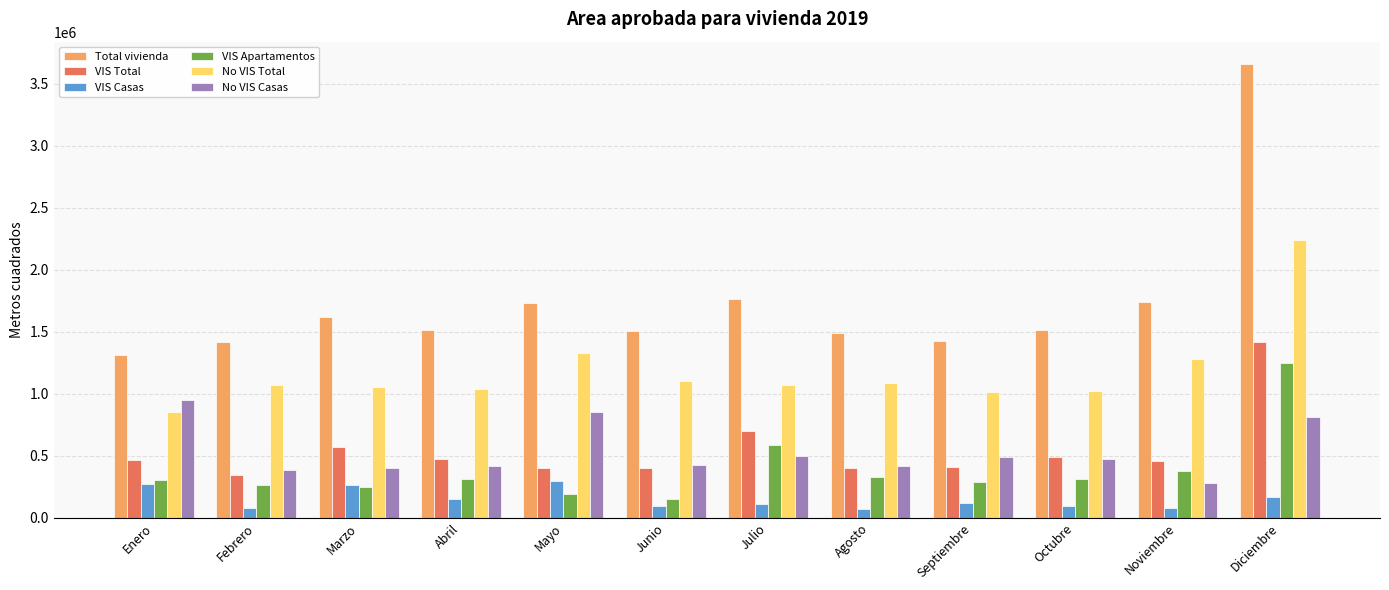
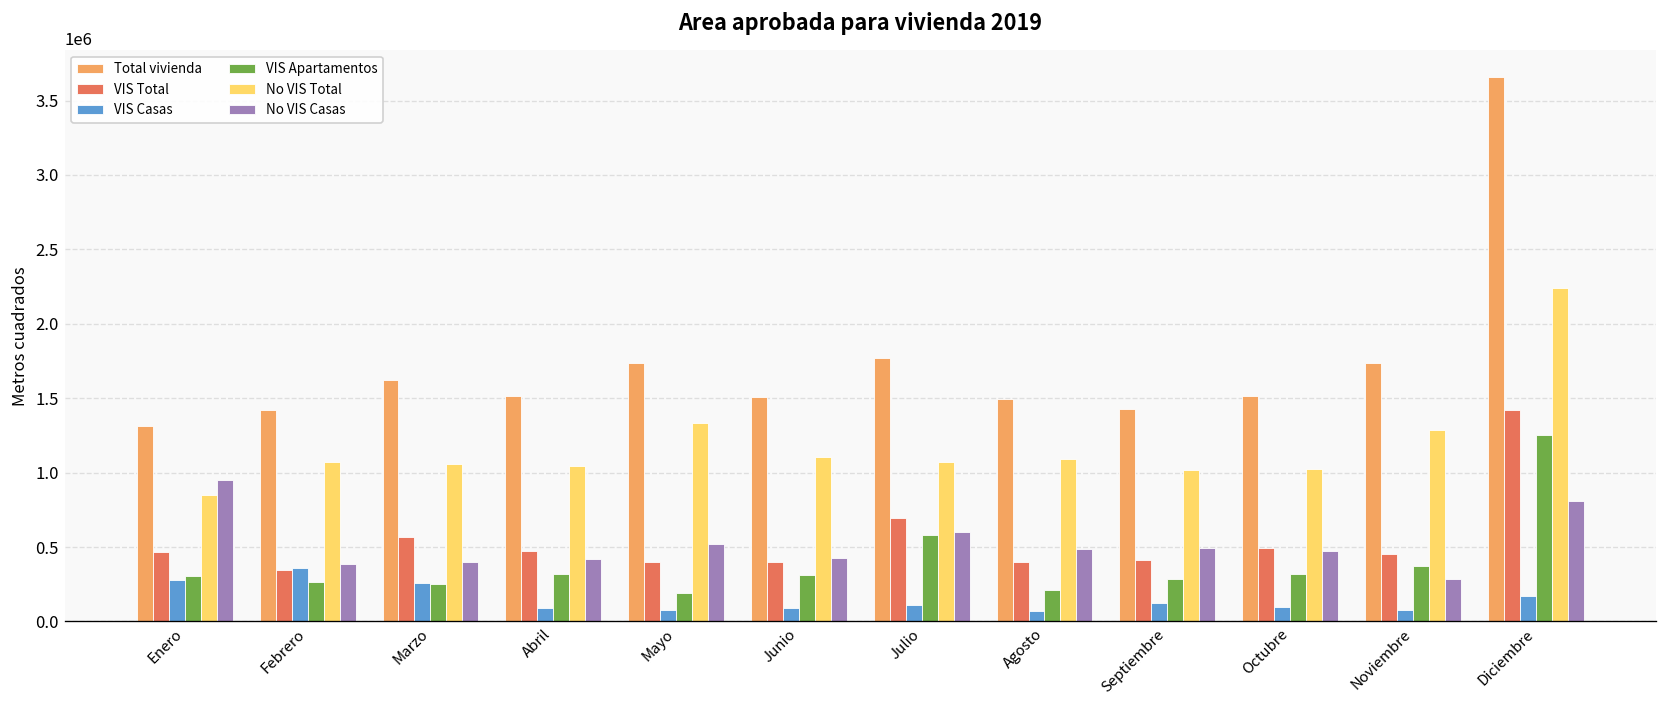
VIS Casas, Febrero: 80000 -> 360000
VIS Casas, Abril: 150000 -> 90000
VIS Casas, Mayo: 300000 -> 80000
No VIS Casas, Mayo: 850000 -> 520000
VIS Apartamentos, Junio: 160000 -> 310000
No VIS Casas, Julio: 500000 -> 600000
VIS Apartamentos, Agosto: 330000 -> 210000
No VIS Casas, Agosto: 420000 -> 490000
